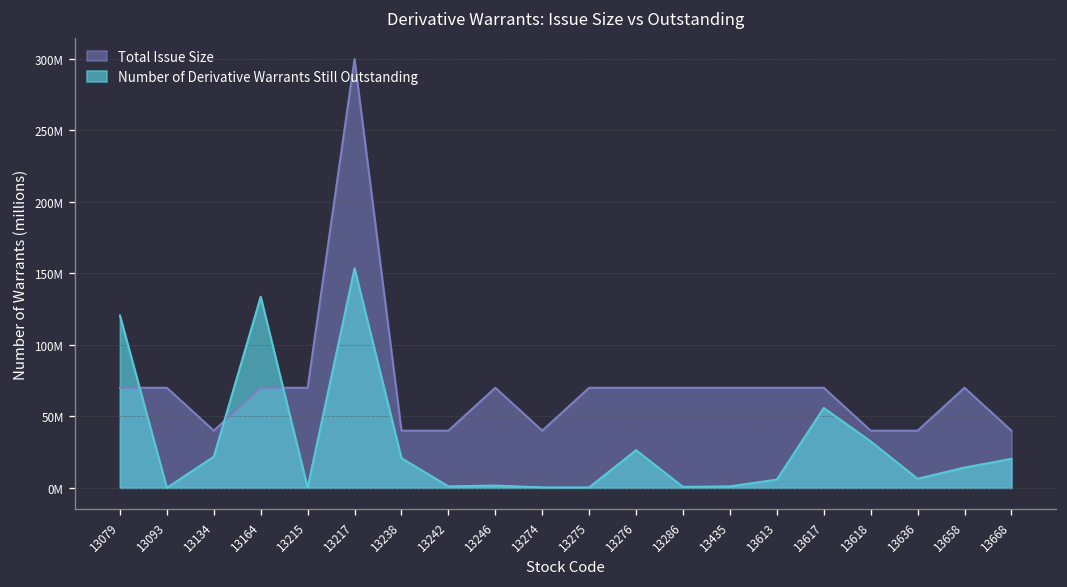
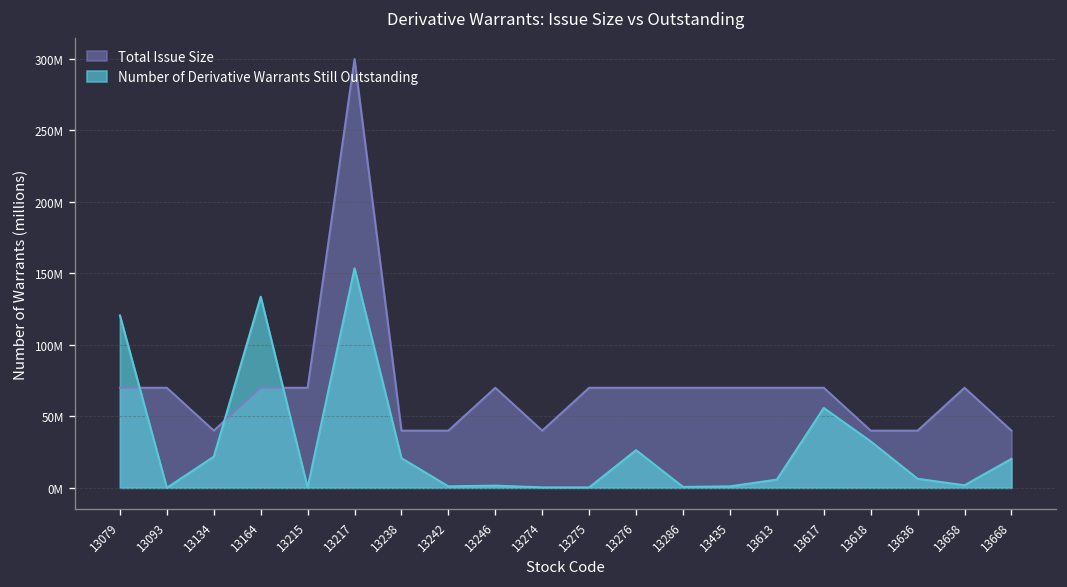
Number of Derivative Warrants Still Outstanding, 13658: 14000000 -> 2000000
